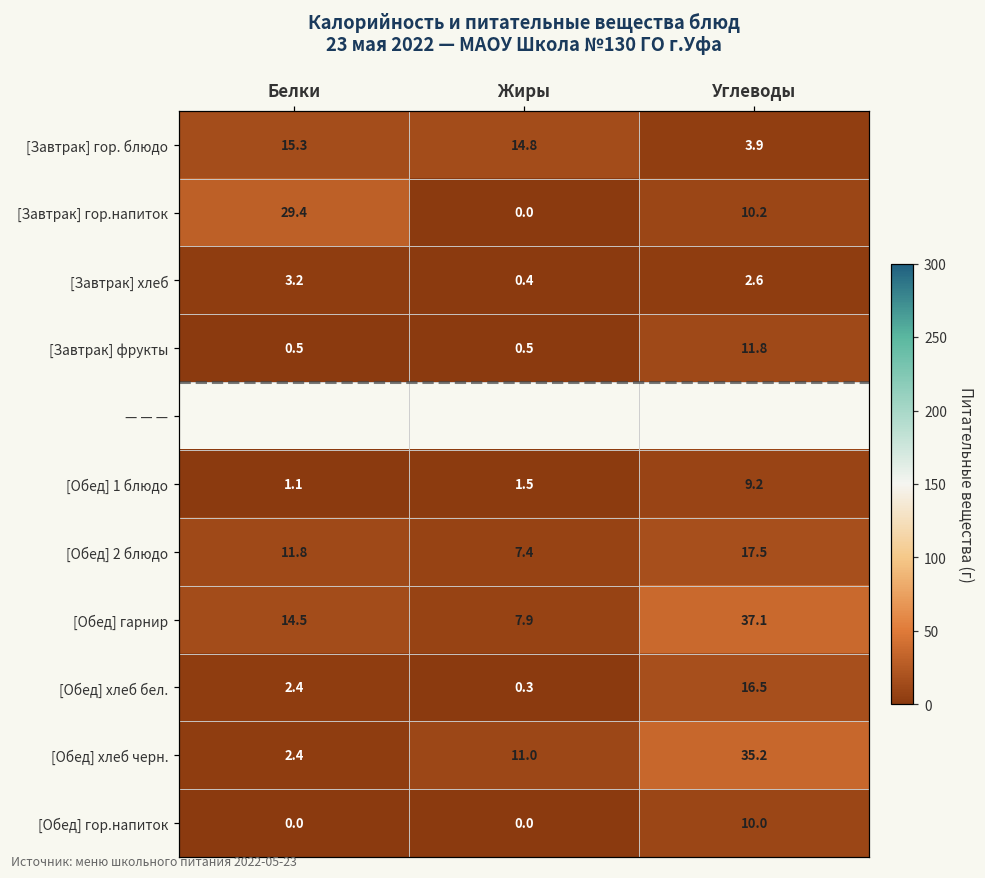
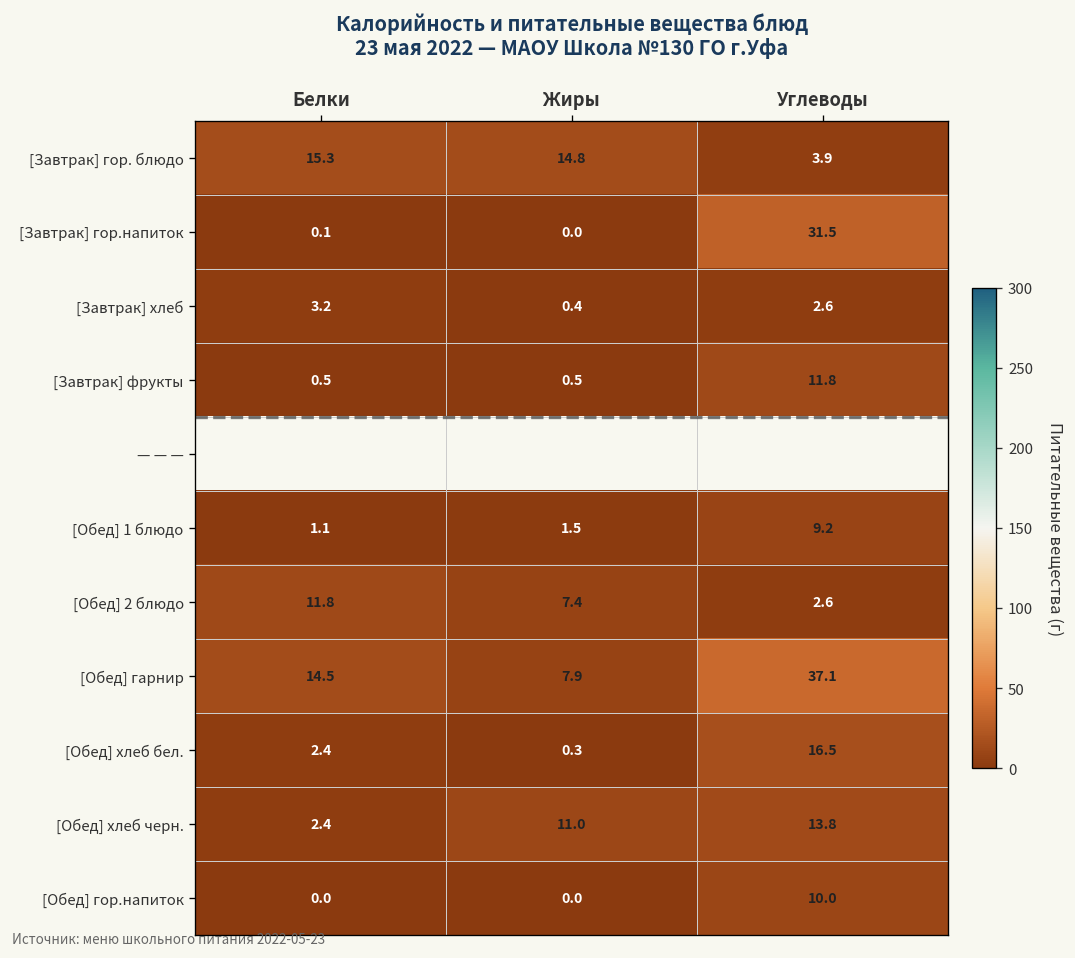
[Завтрак] гор.напиток, Белки: 29.4 -> 0.1
[Завтрак] гор.напиток, Углеводы: 10.2 -> 31.5
[Обед] 2 блюдо, Углеводы: 17.5 -> 2.6
[Обед] хлеб черн., Углеводы: 35.2 -> 13.8
